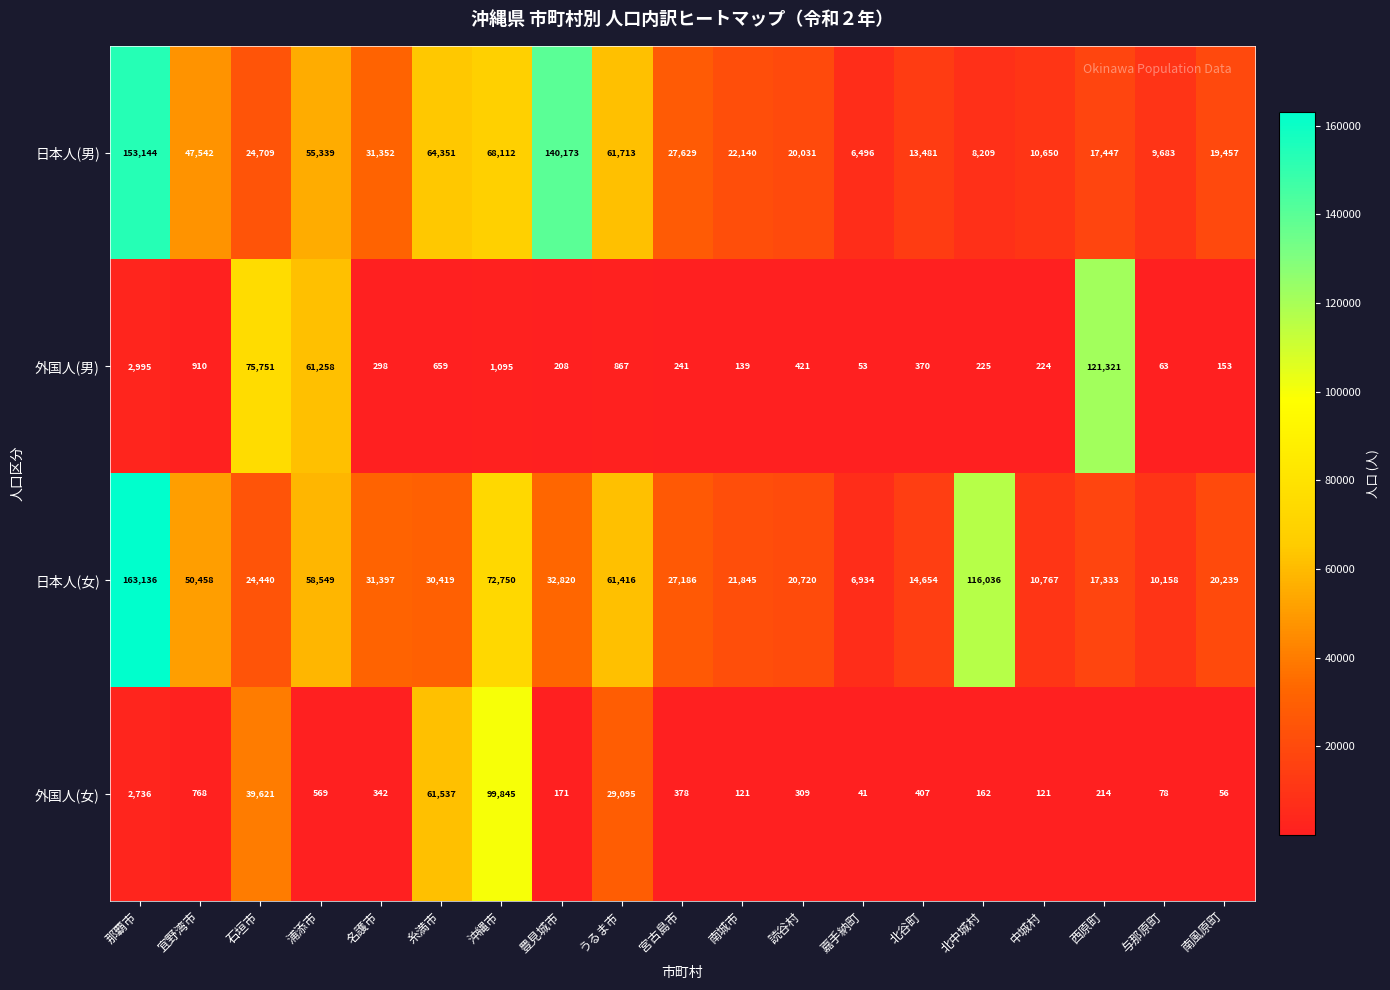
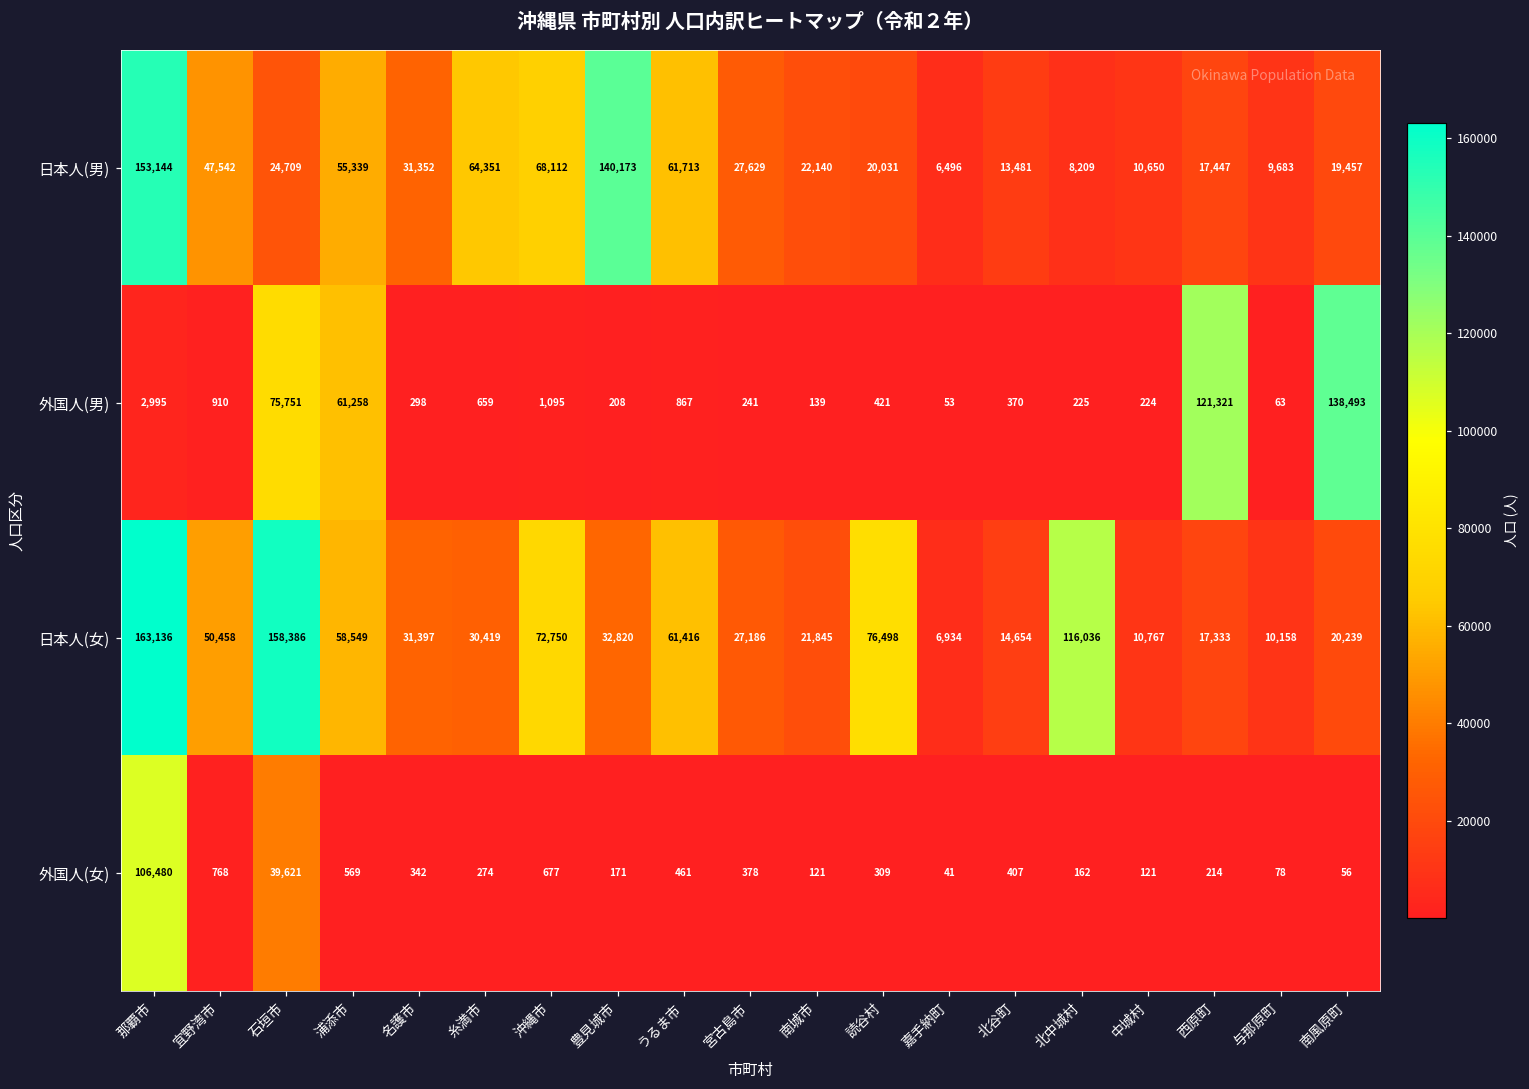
外国人(男), 南風原町: 153 -> 138,493
日本人(女), 石垣市: 24,440 -> 158,386
日本人(女), 読谷村: 20,720 -> 76,498
外国人(女), 那覇市: 2,736 -> 106,480
外国人(女), 糸満市: 61,537 -> 274
外国人(女), 沖縄市: 99,845 -> 677
外国人(女), うるま市: 29,095 -> 461
